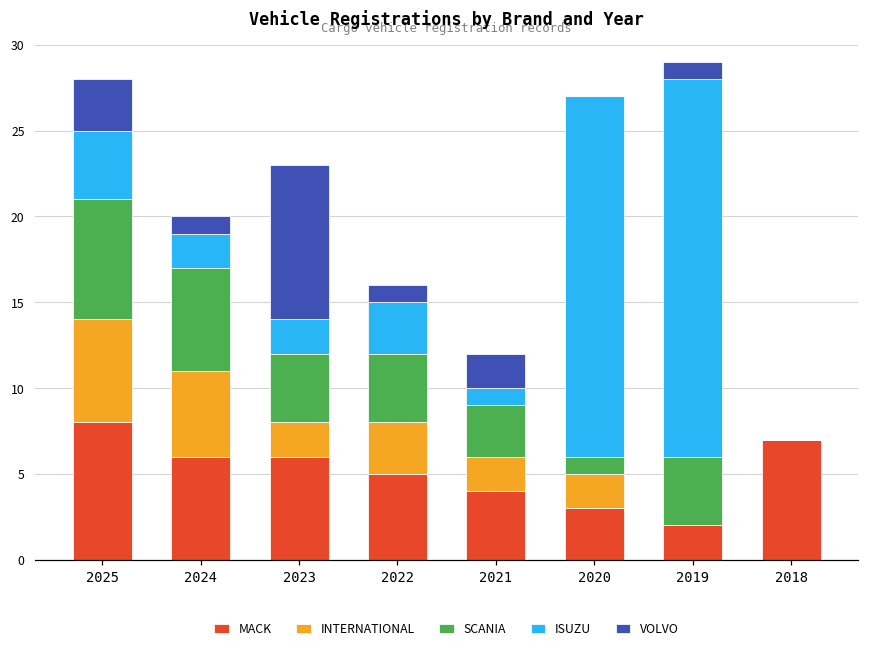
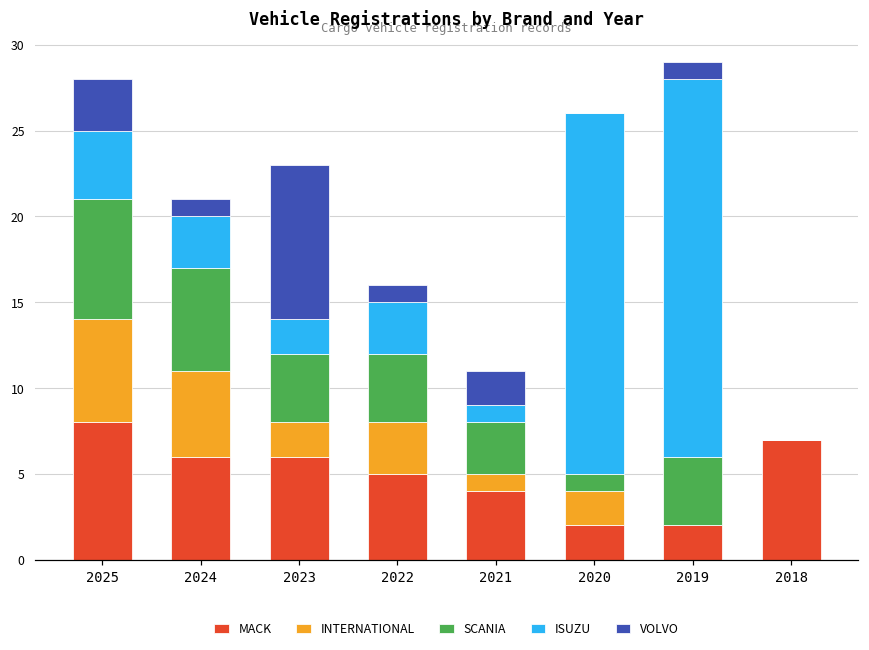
ISUZU, 2024: 2 -> 3
INTERNATIONAL, 2021: 2 -> 1
MACK, 2020: 3 -> 2
